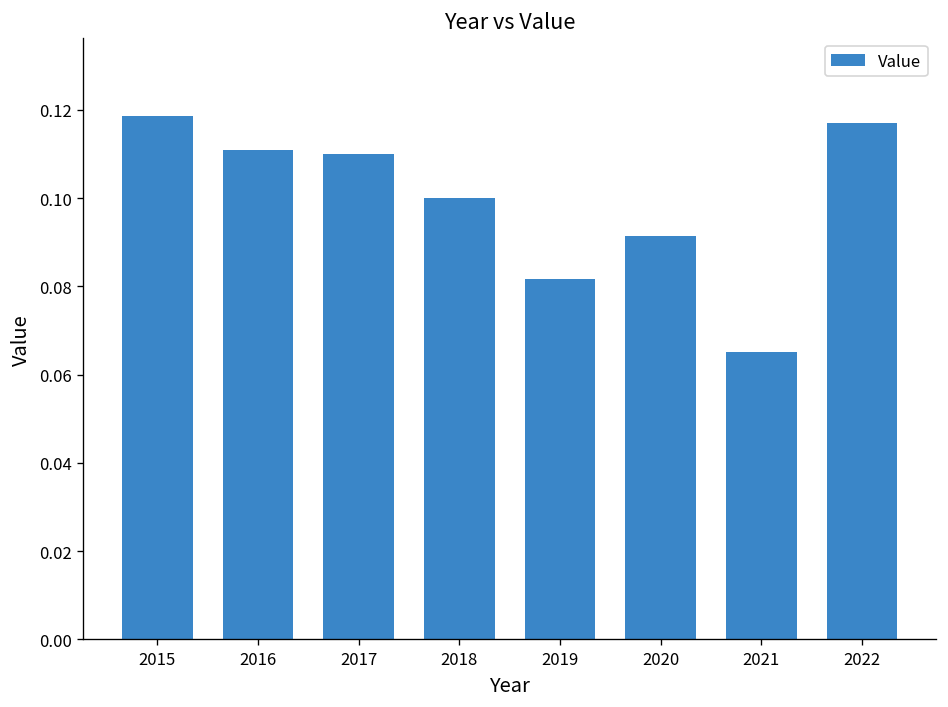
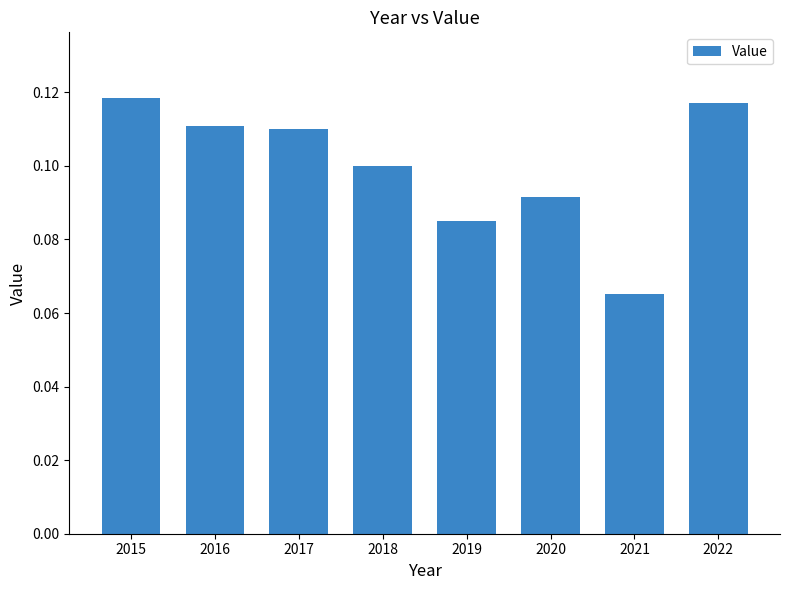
2019: 0.082 -> 0.085
